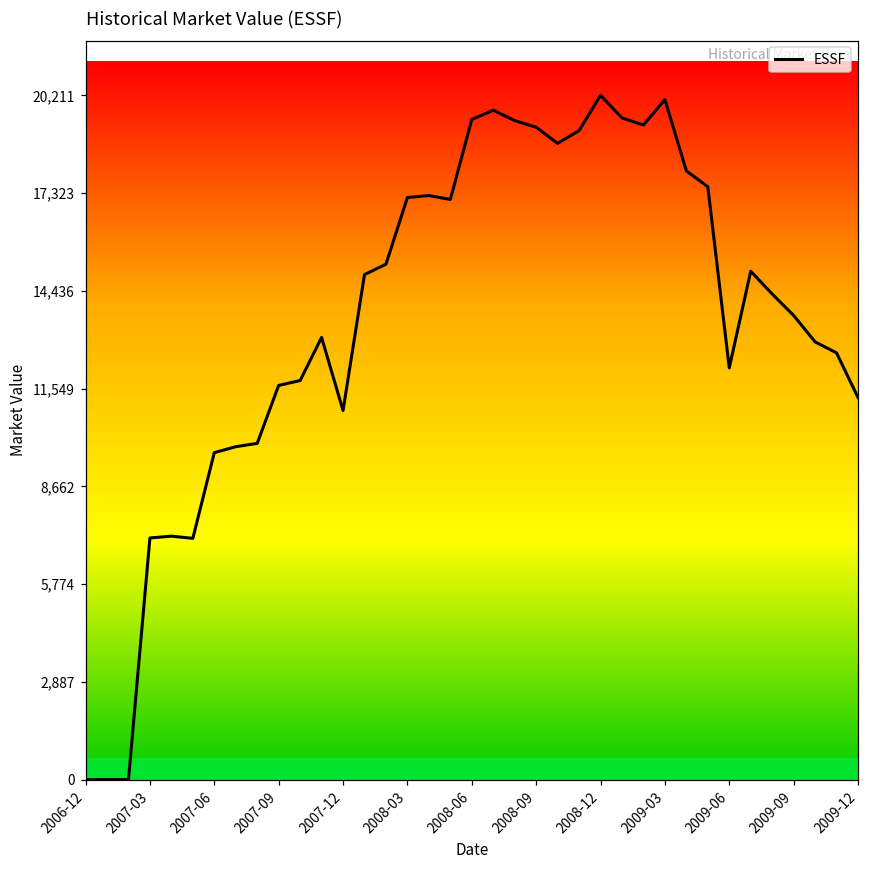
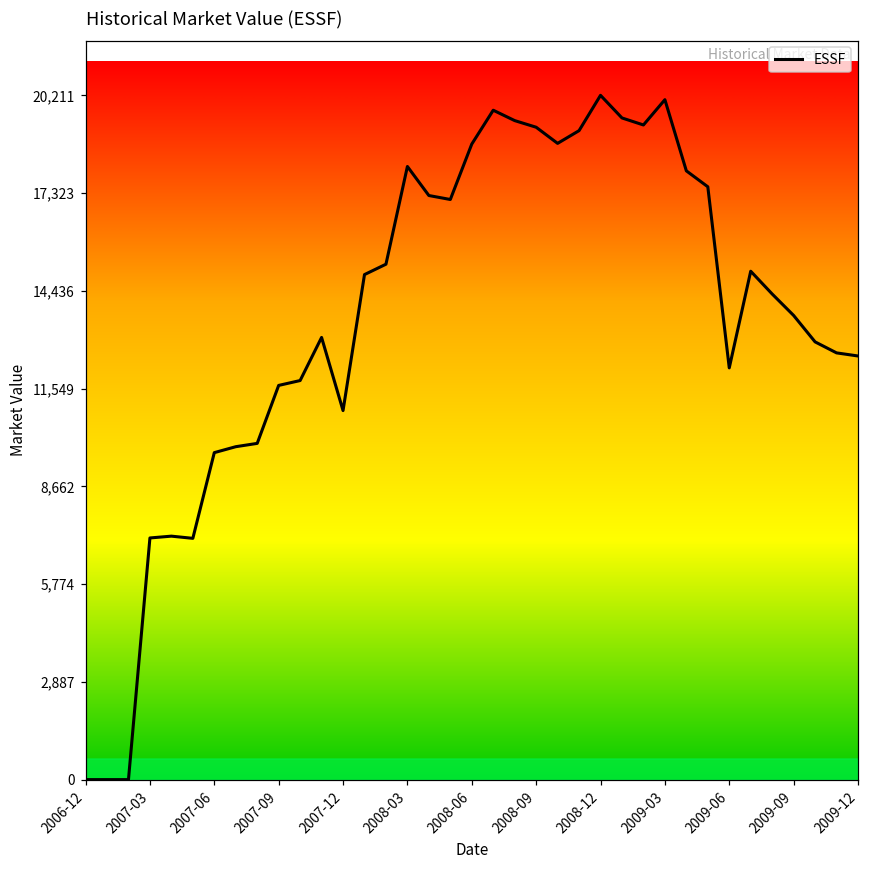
ESSF, 2008-03: 17,200 -> 18,100
ESSF, 2008-06: 19,500 -> 18,800
ESSF, 2009-12: 11,300 -> 12,500
